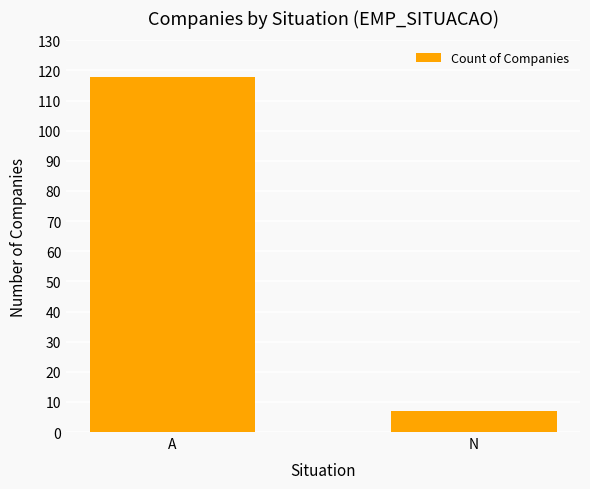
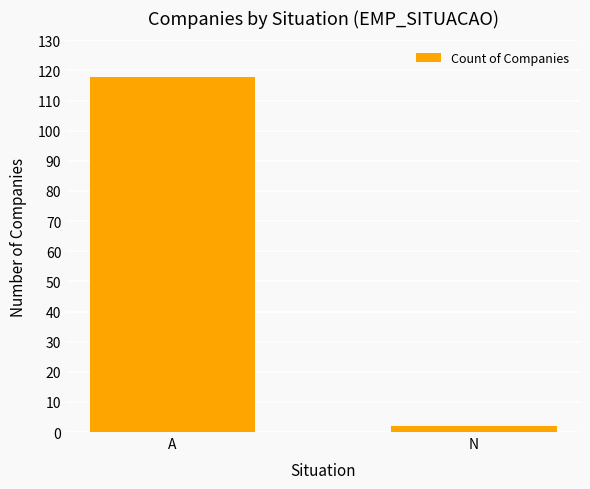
N: 7 -> 2
